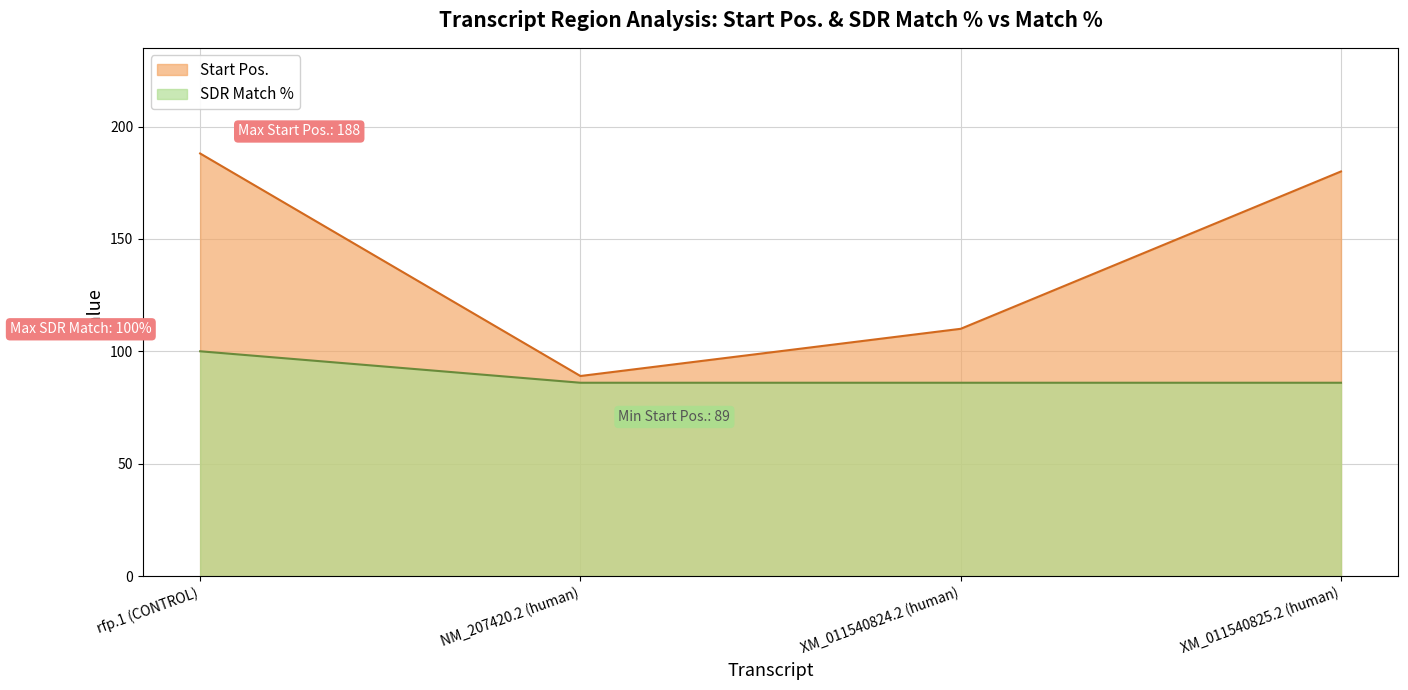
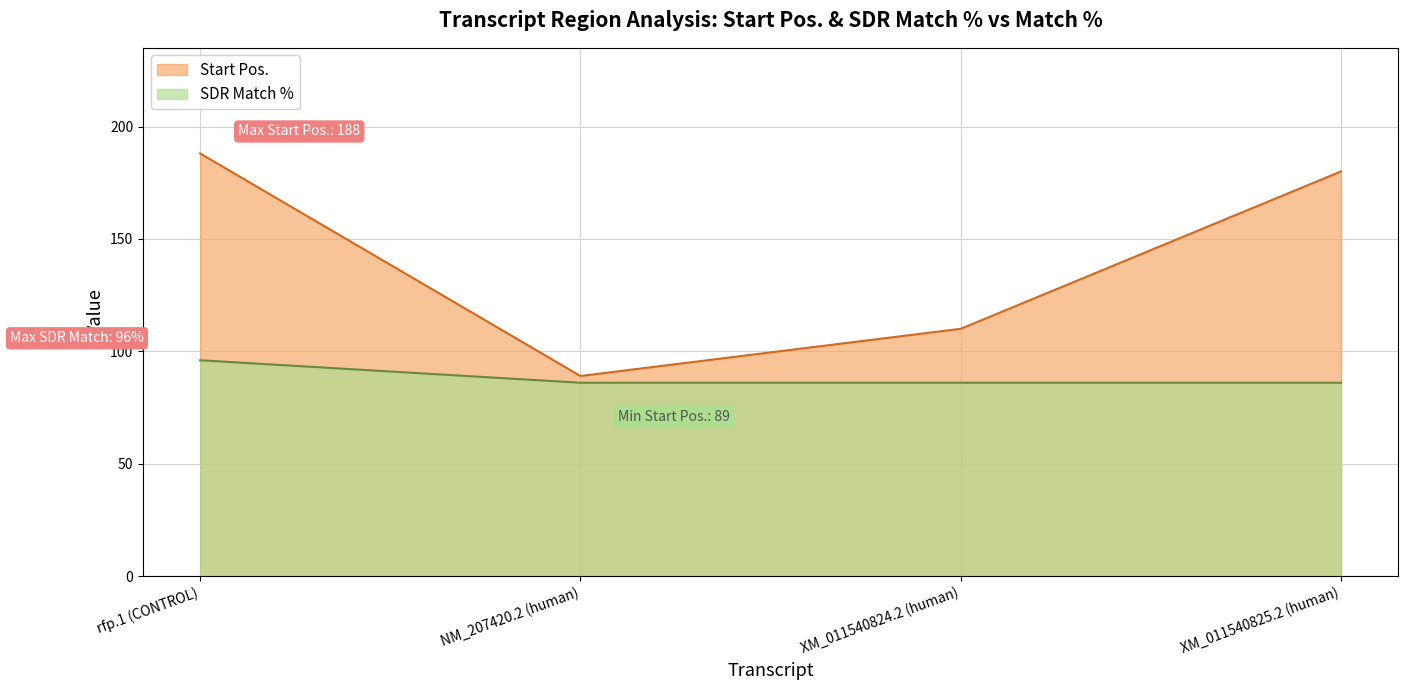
SDR Match %, rfp.1 (CONTROL): 100% -> 96%
